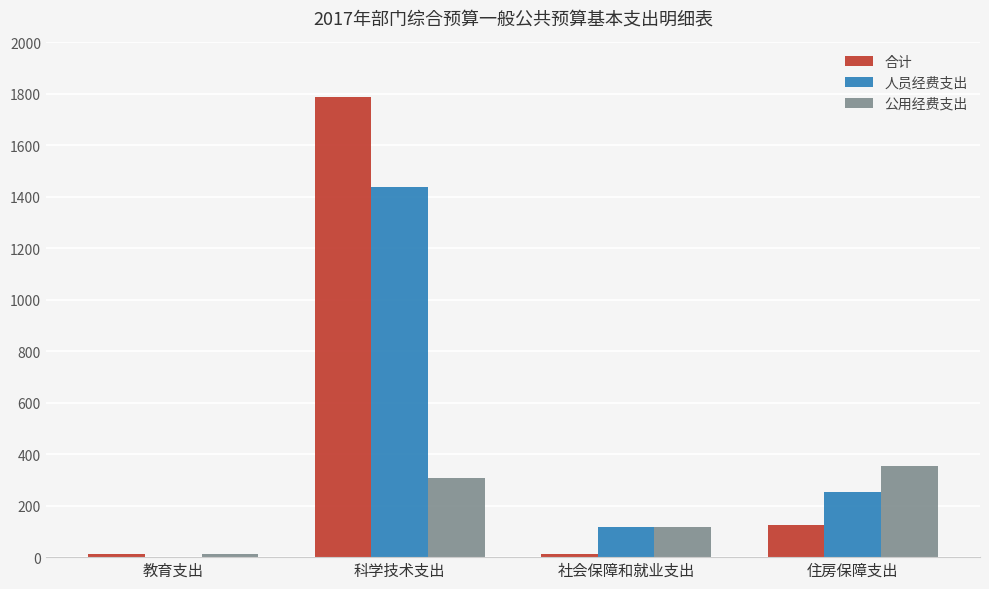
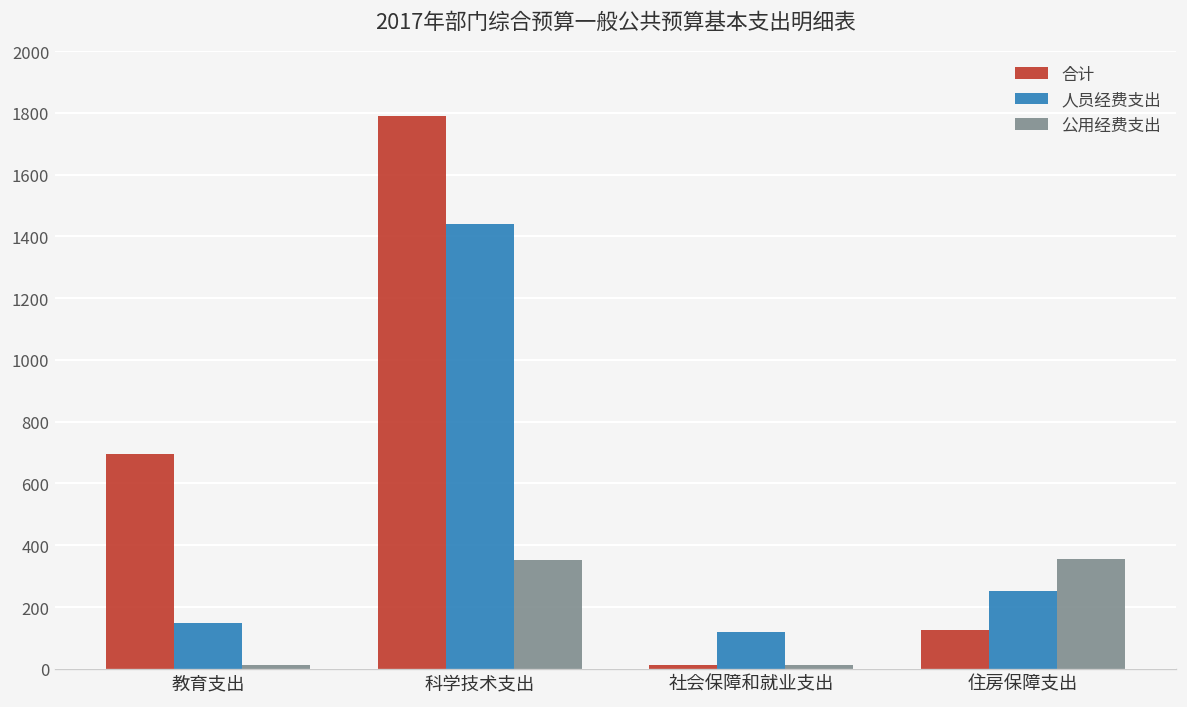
合计, 教育支出: 10 -> 700
人员经费支出, 教育支出: 0 -> 150
公用经费支出, 科学技术支出: 310 -> 350
公用经费支出, 社会保障和就业支出: 120 -> 10
